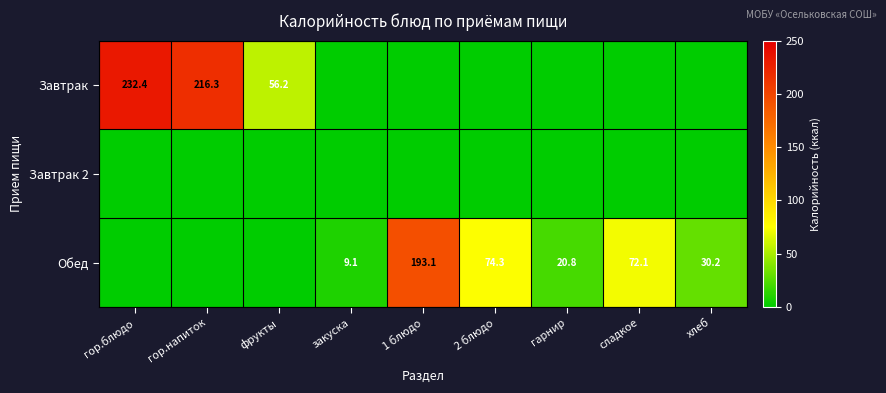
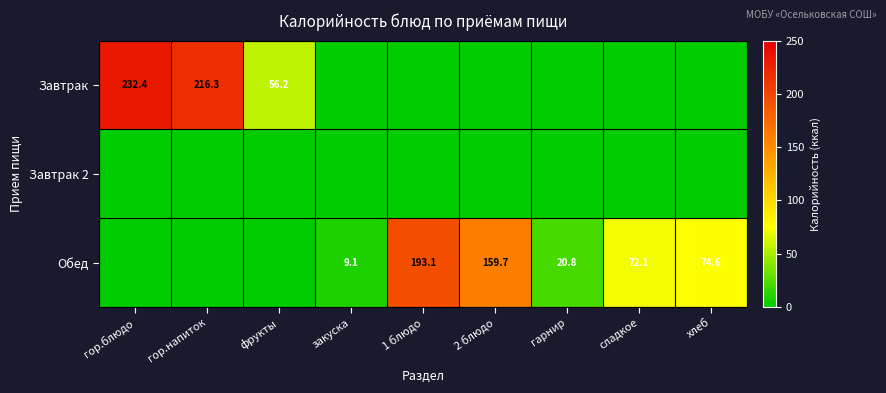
Обед, 2 блюдо: 74.3 -> 159.7
Обед, хлеб: 30.2 -> 74.6
